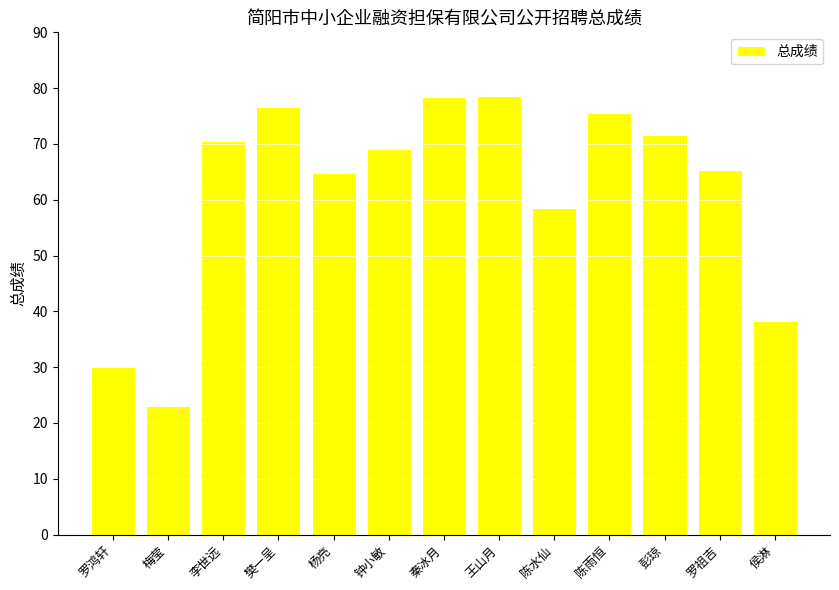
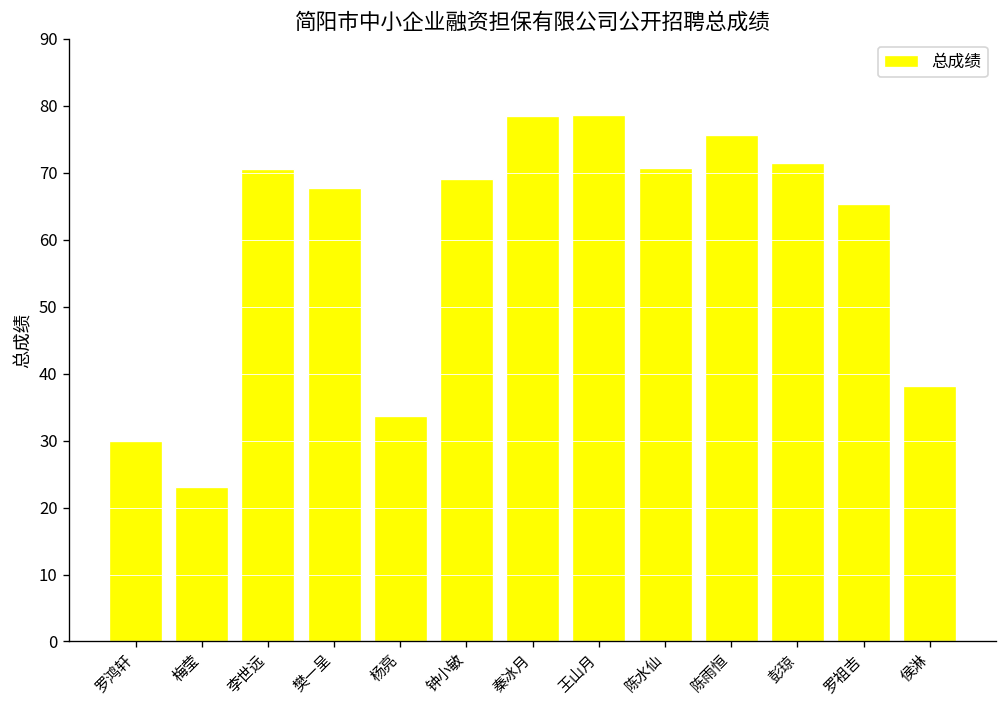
樊一呈: 77 -> 68
杨亮: 65 -> 34
陈水仙: 59 -> 71
